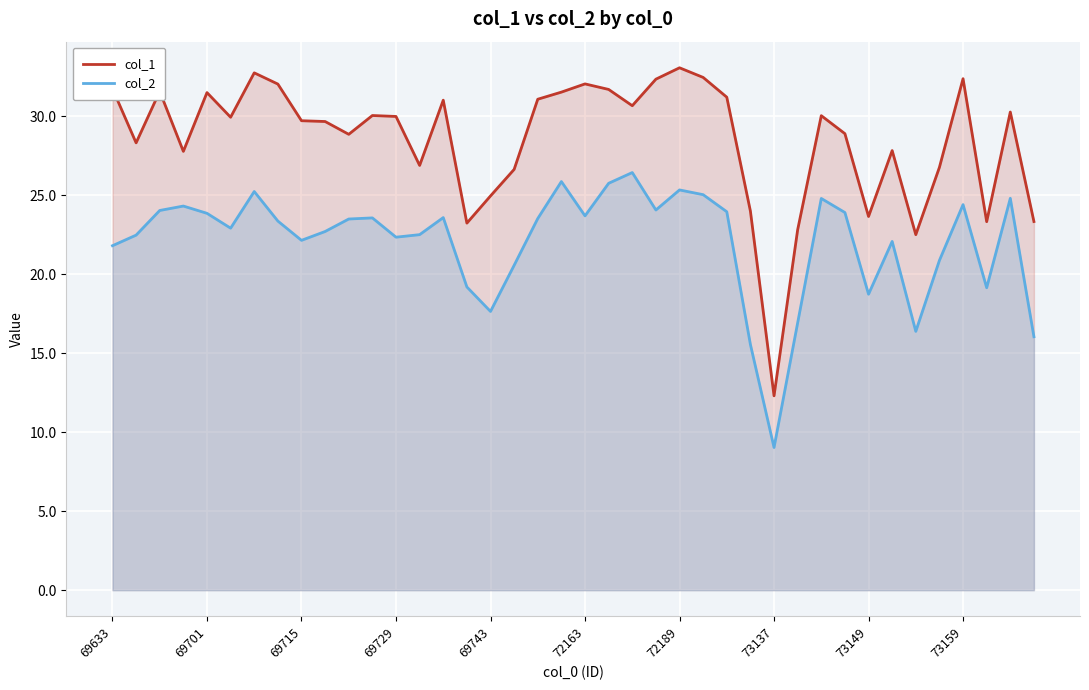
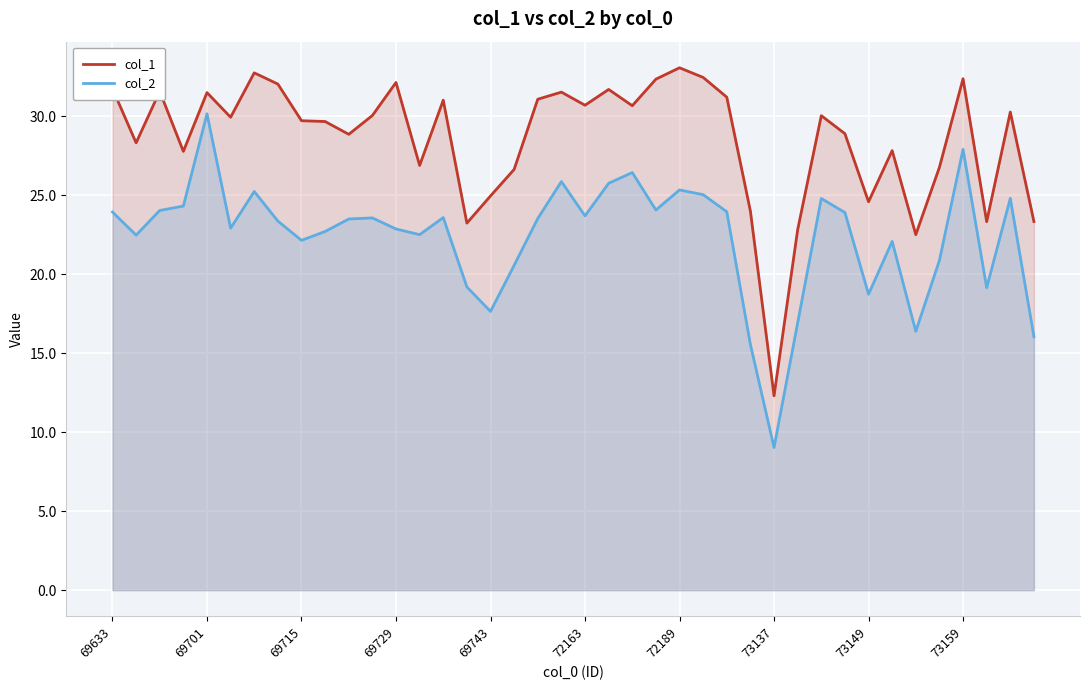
col_2, 69633: 21.8 -> 23.9
col_2, 69701: 23.9 -> 30.2
col_1, 69729: 30.0 -> 32.1
col_2, 69729: 22.3 -> 22.9
col_1, 72163: 32.0 -> 30.7
col_1, 73149: 23.7 -> 24.6
col_2, 73159: 24.4 -> 27.9
